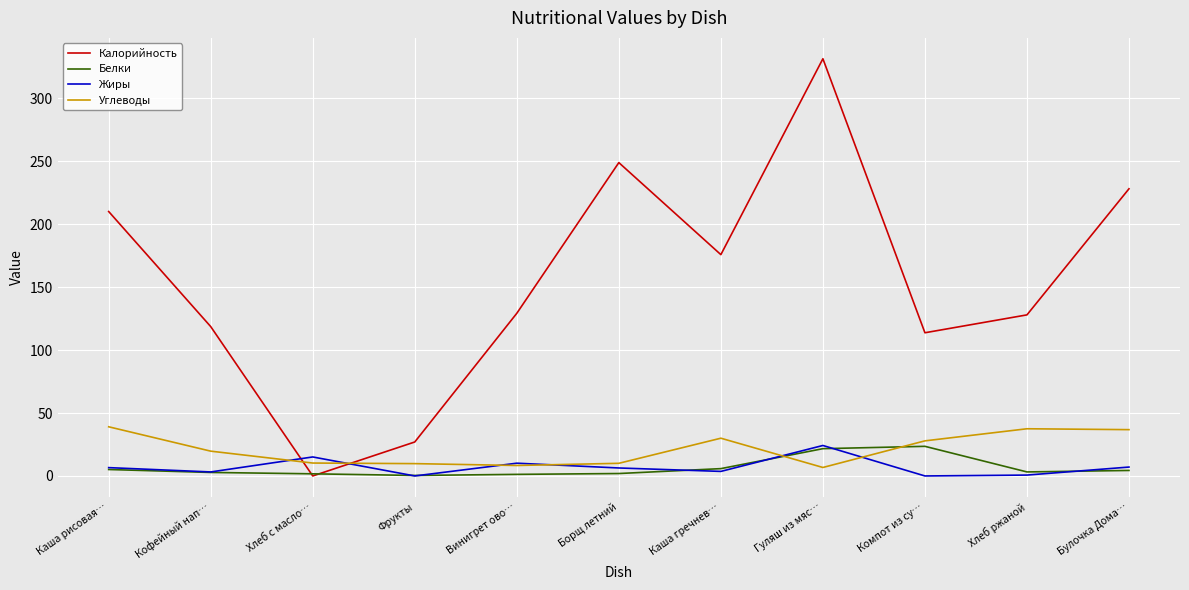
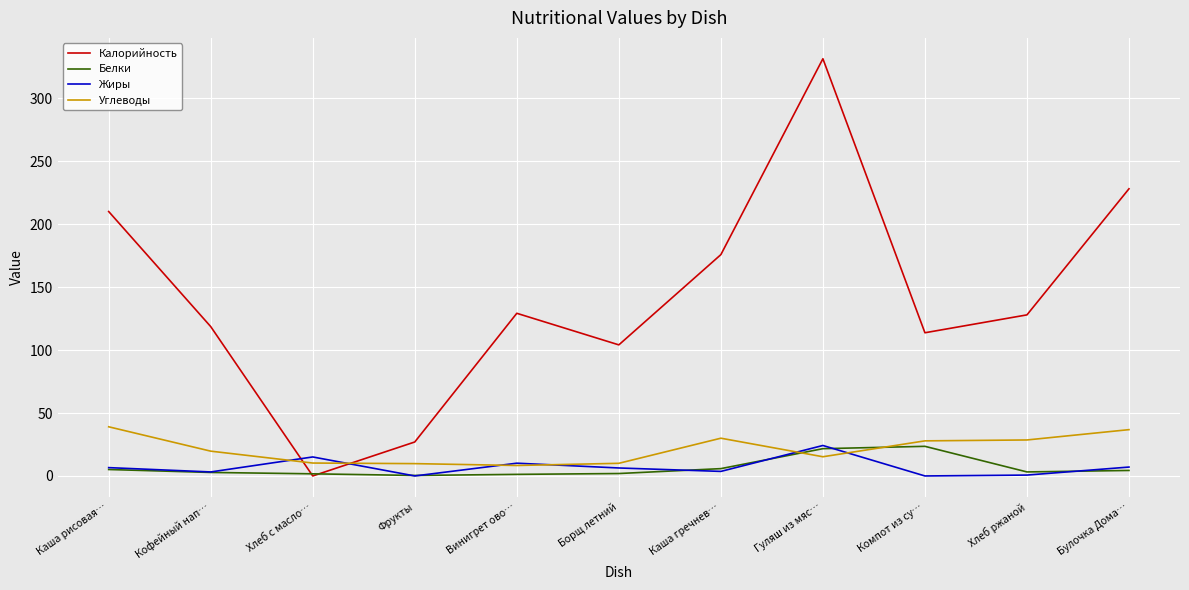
Калорийность, Борщ летний: 249 -> 104
Углеводы, Гуляш из мяс…: 7 -> 15
Углеводы, Хлеб ржаной: 38 -> 29
